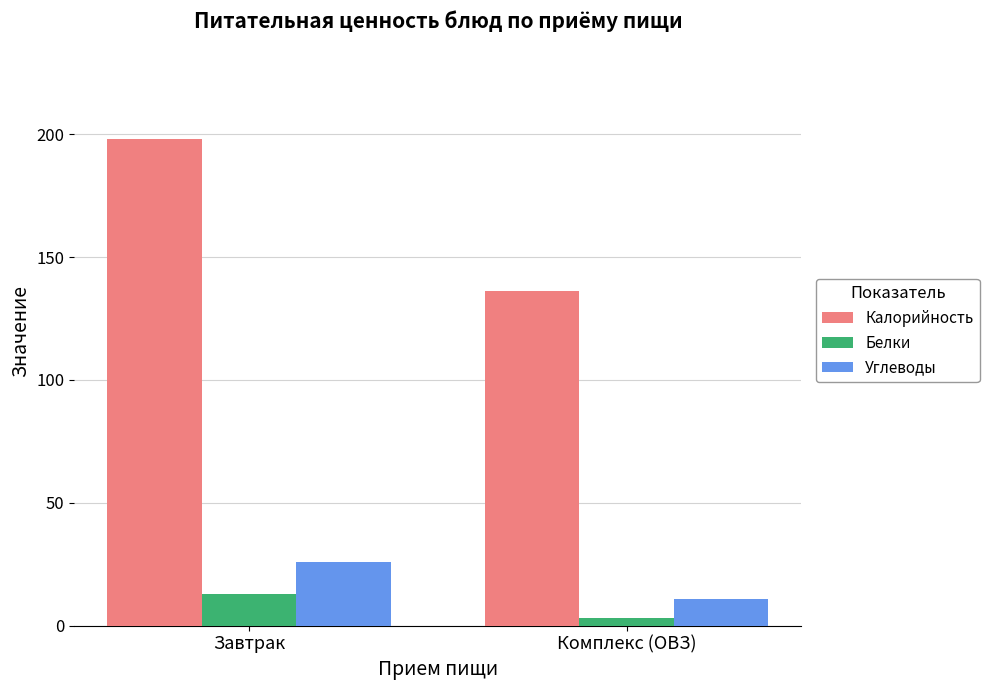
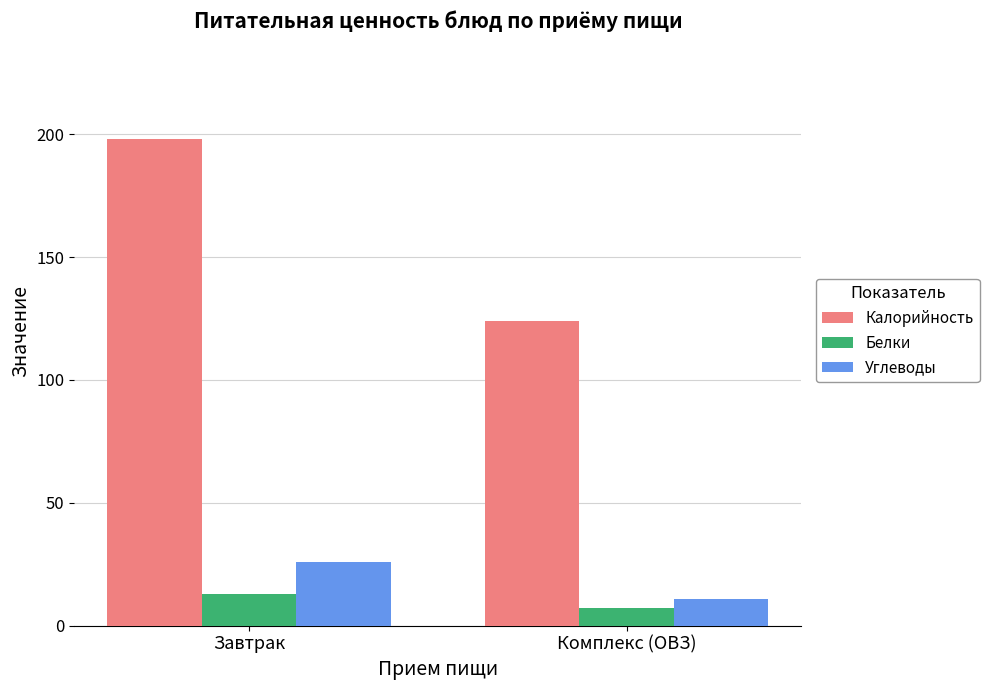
Калорийность, Комплекс (ОВЗ): 136 -> 124
Белки, Комплекс (ОВЗ): 3 -> 7
